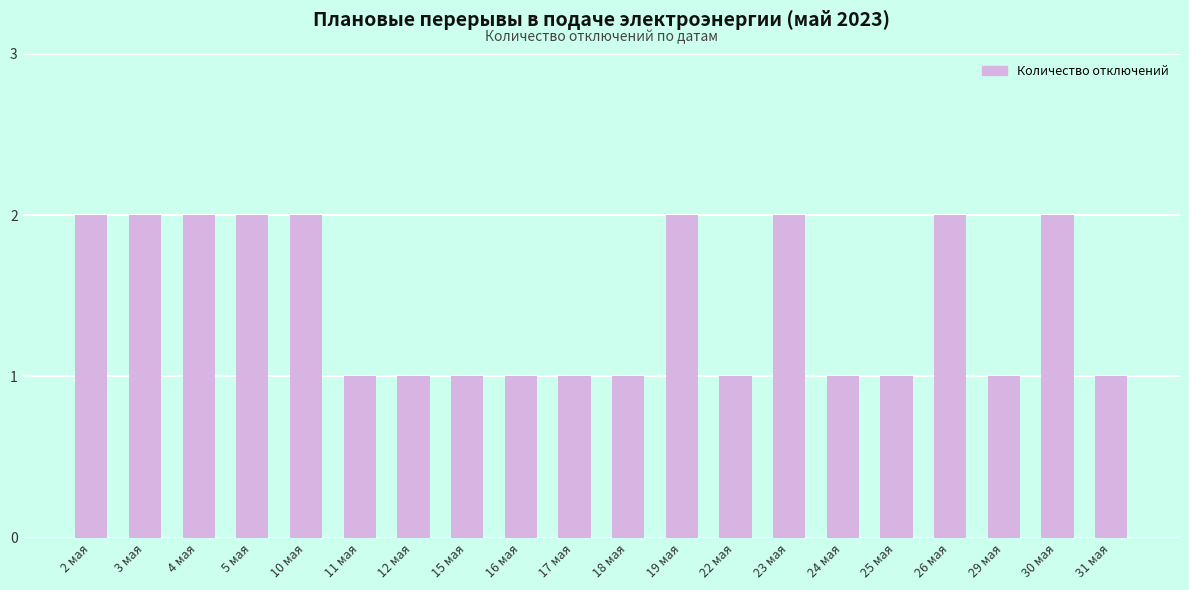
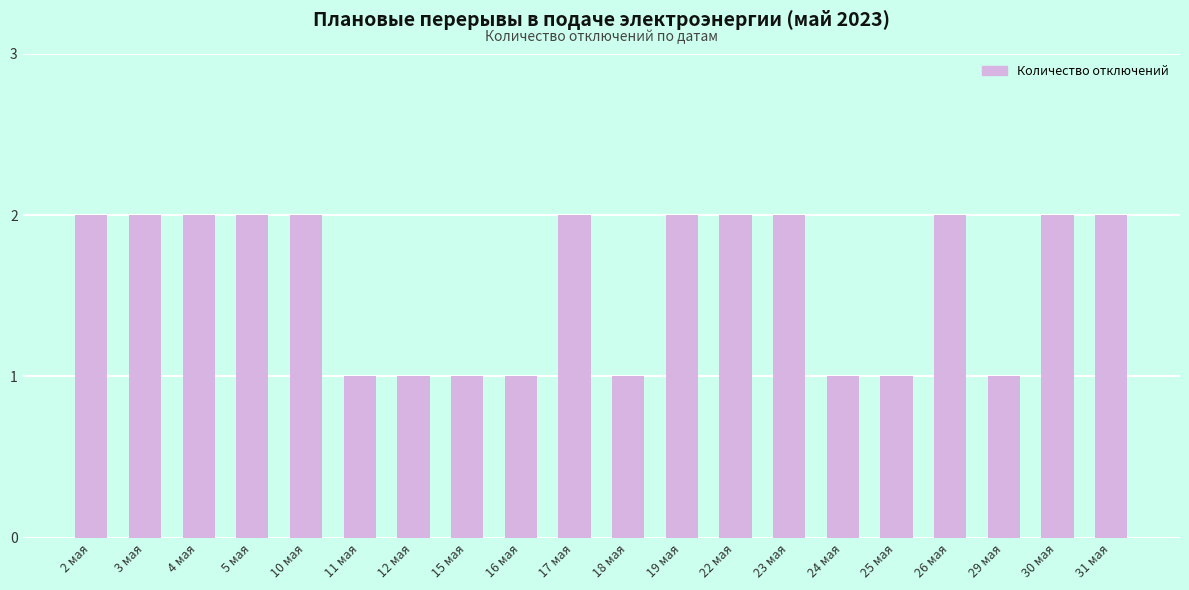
17 мая: 1 -> 2
22 мая: 1 -> 2
31 мая: 1 -> 2
